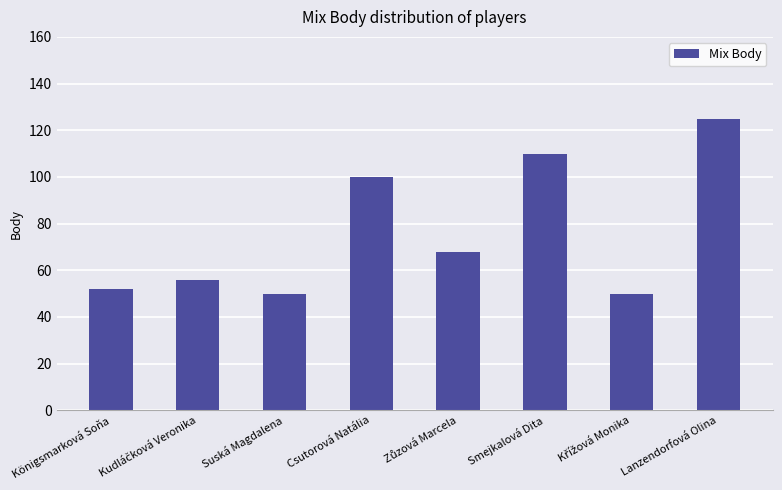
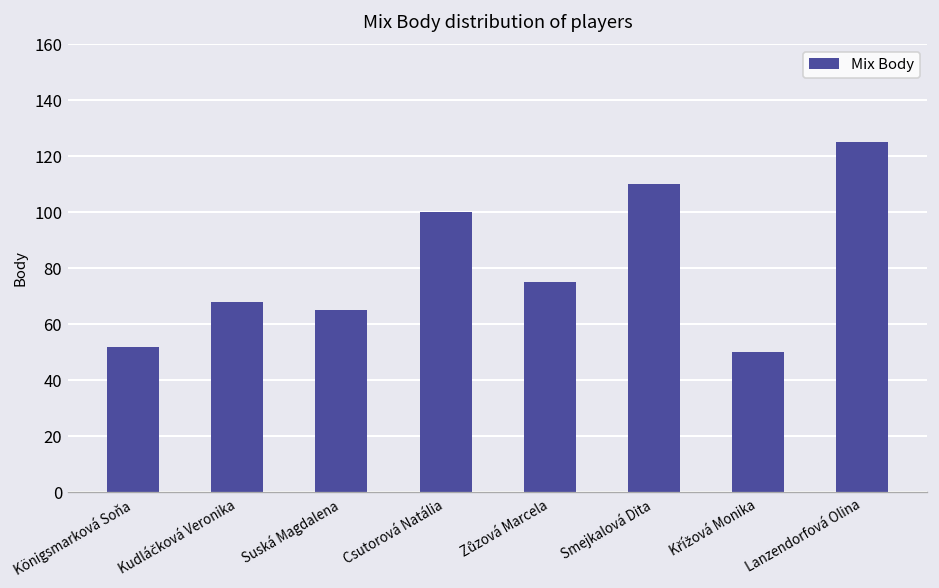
Kudláčková Veronika: 56 -> 68
Suská Magdalena: 50 -> 65
Zůzová Marcela: 68 -> 75
